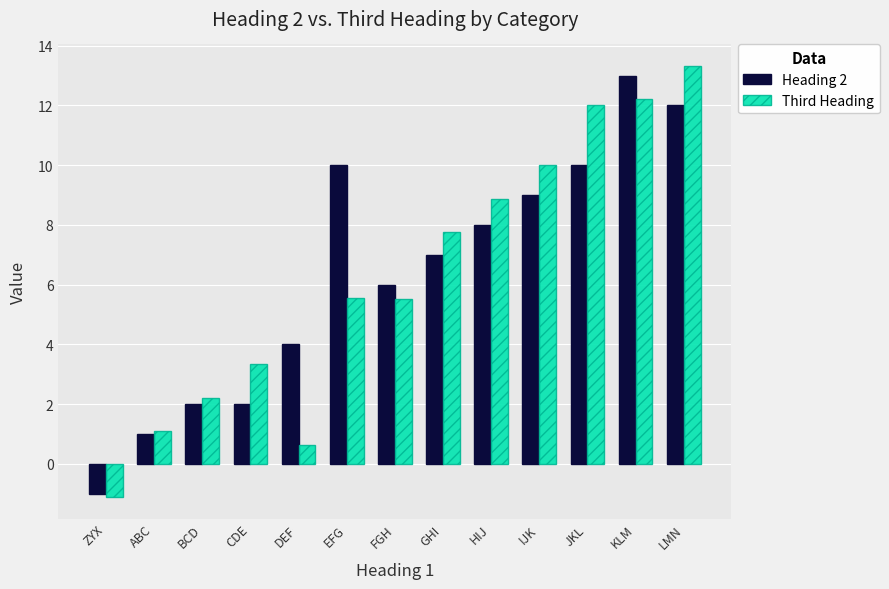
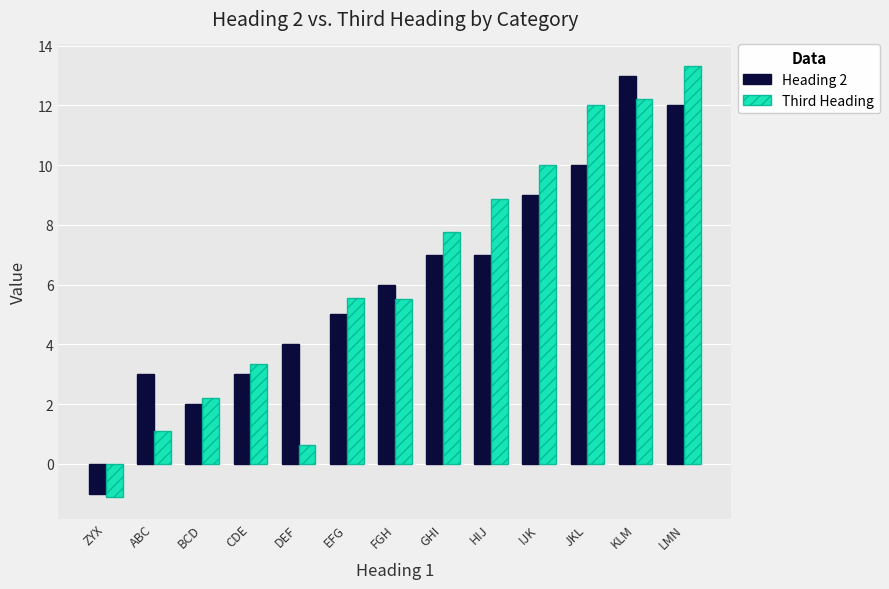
Heading 2, ABC: 1 -> 3
Heading 2, CDE: 2 -> 3
Heading 2, EFG: 10 -> 5
Heading 2, HIJ: 8 -> 7
